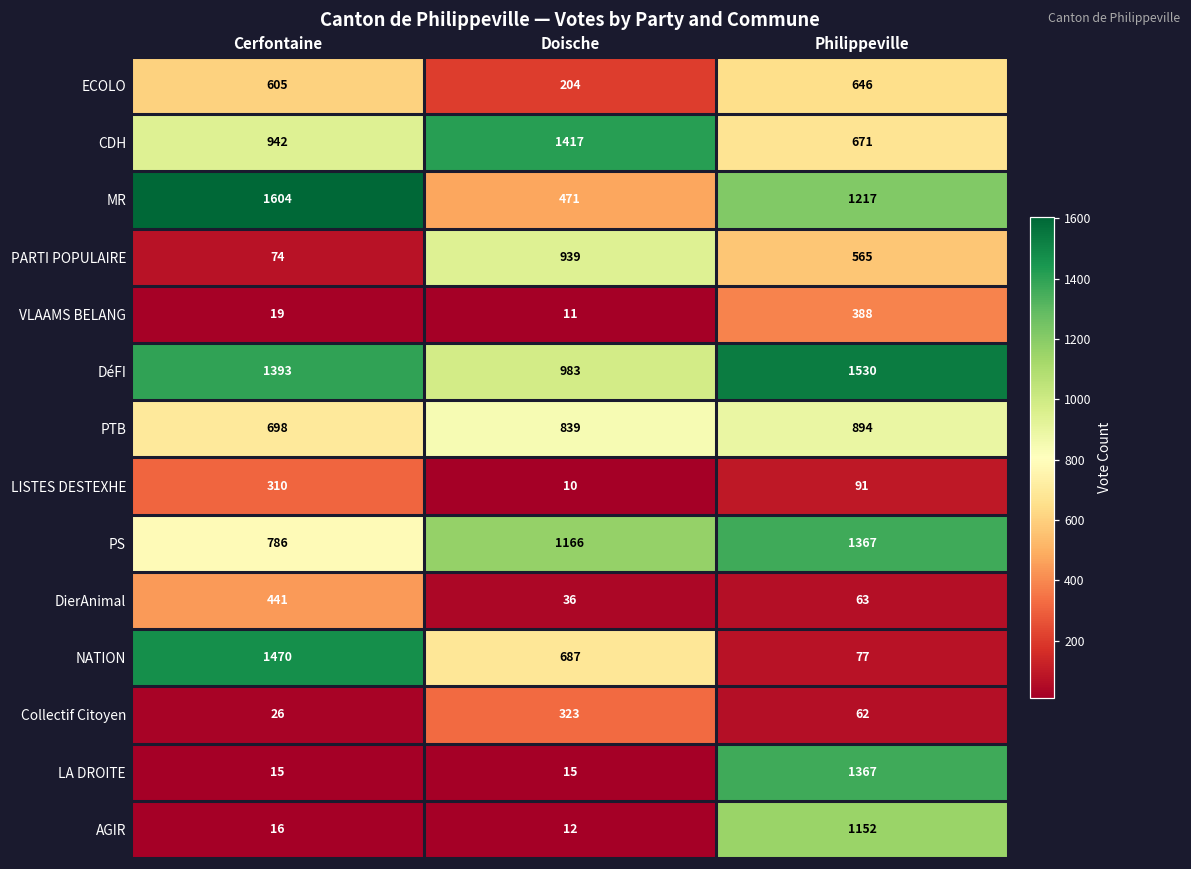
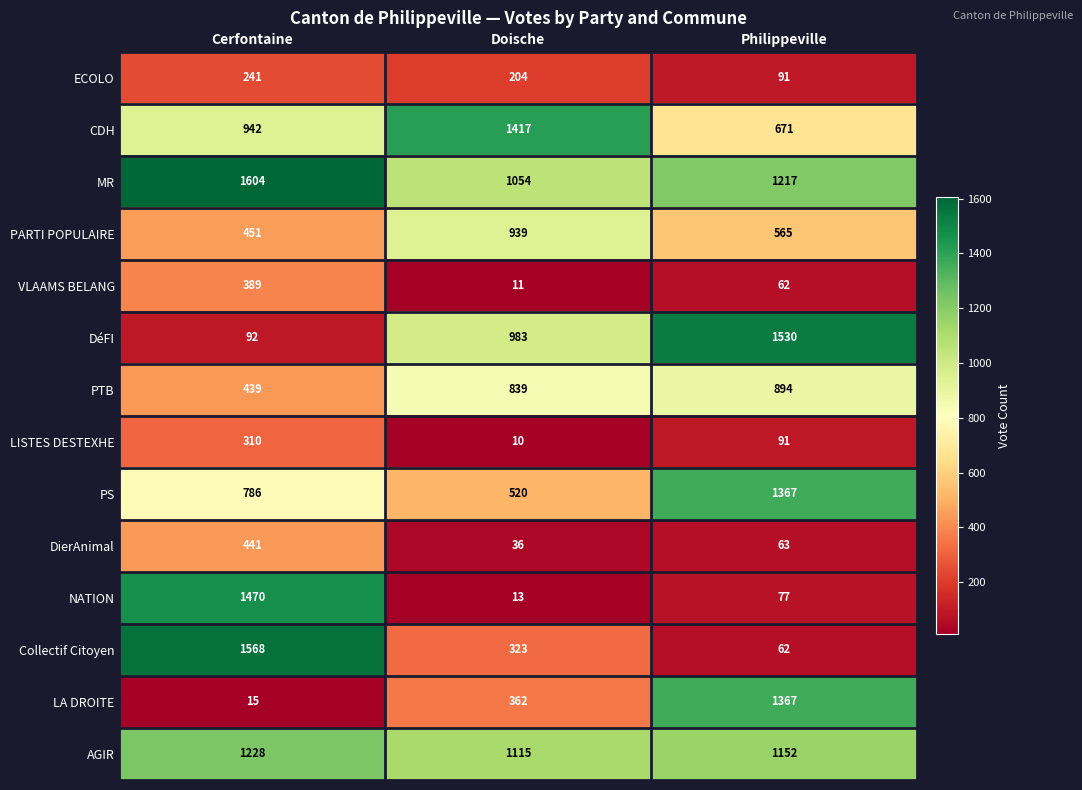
ECOLO, Cerfontaine: 605 -> 241
ECOLO, Philippeville: 646 -> 91
MR, Doische: 471 -> 1054
PARTI POPULAIRE, Cerfontaine: 74 -> 451
VLAAMS BELANG, Cerfontaine: 19 -> 389
VLAAMS BELANG, Philippeville: 388 -> 62
DéFI, Cerfontaine: 1393 -> 92
PTB, Cerfontaine: 698 -> 439
PS, Doische: 1166 -> 520
NATION, Doische: 687 -> 13
Collectif Citoyen, Cerfontaine: 26 -> 1568
LA DROITE, Doische: 15 -> 362
AGIR, Cerfontaine: 16 -> 1228
AGIR, Doische: 12 -> 1115
